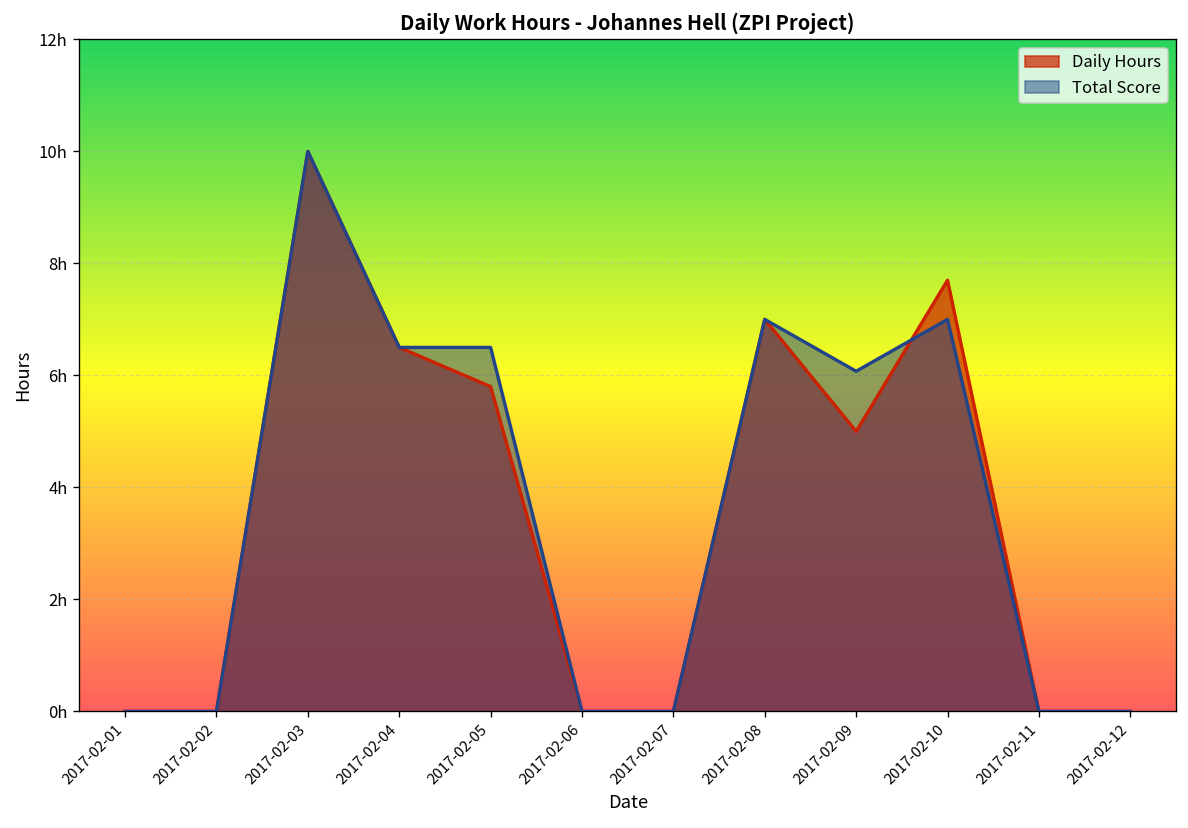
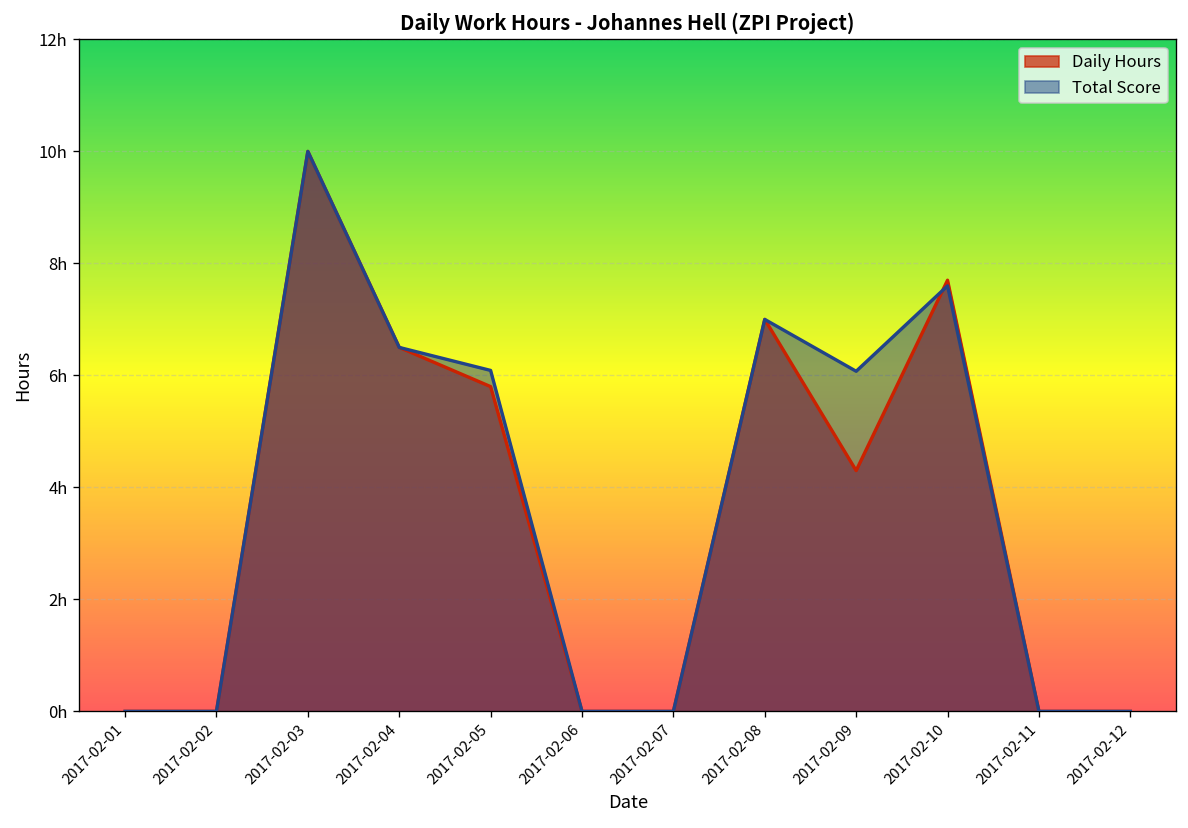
Total Score, 2017-02-05: 6.5h -> 6.1h
Daily Hours, 2017-02-09: 5.0h -> 4.3h
Total Score, 2017-02-10: 7.0h -> 7.6h
